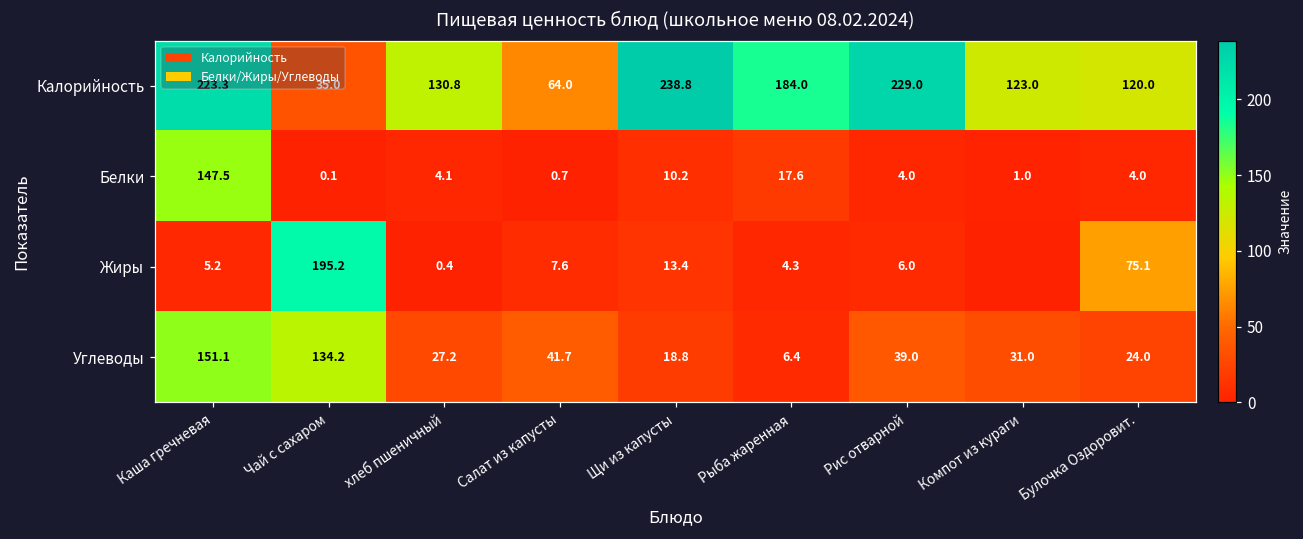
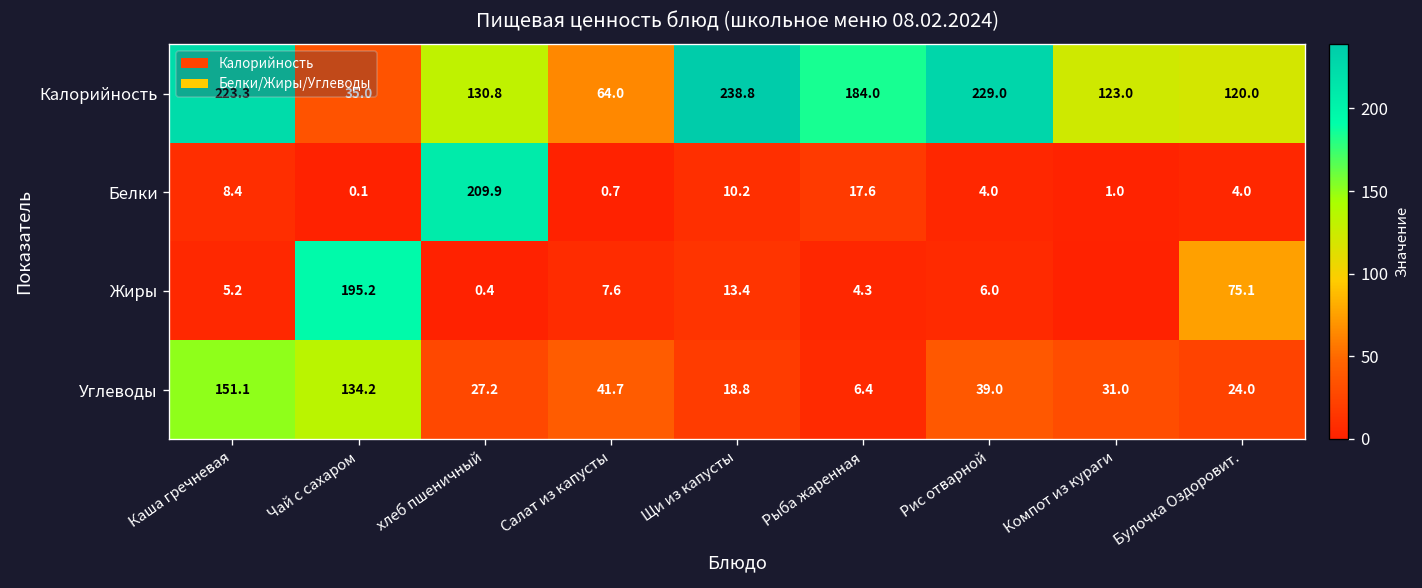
Белки, Каша гречневая: 147.5 -> 8.4
Белки, хлеб пшеничный: 4.1 -> 209.9
